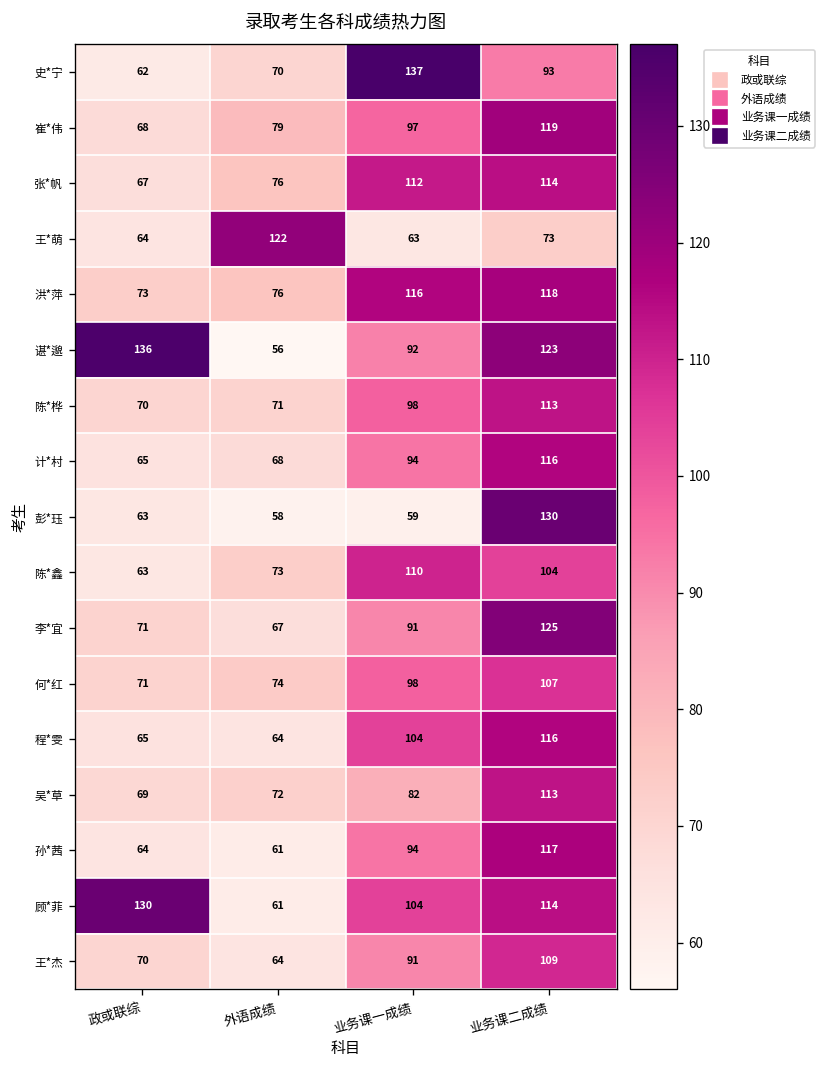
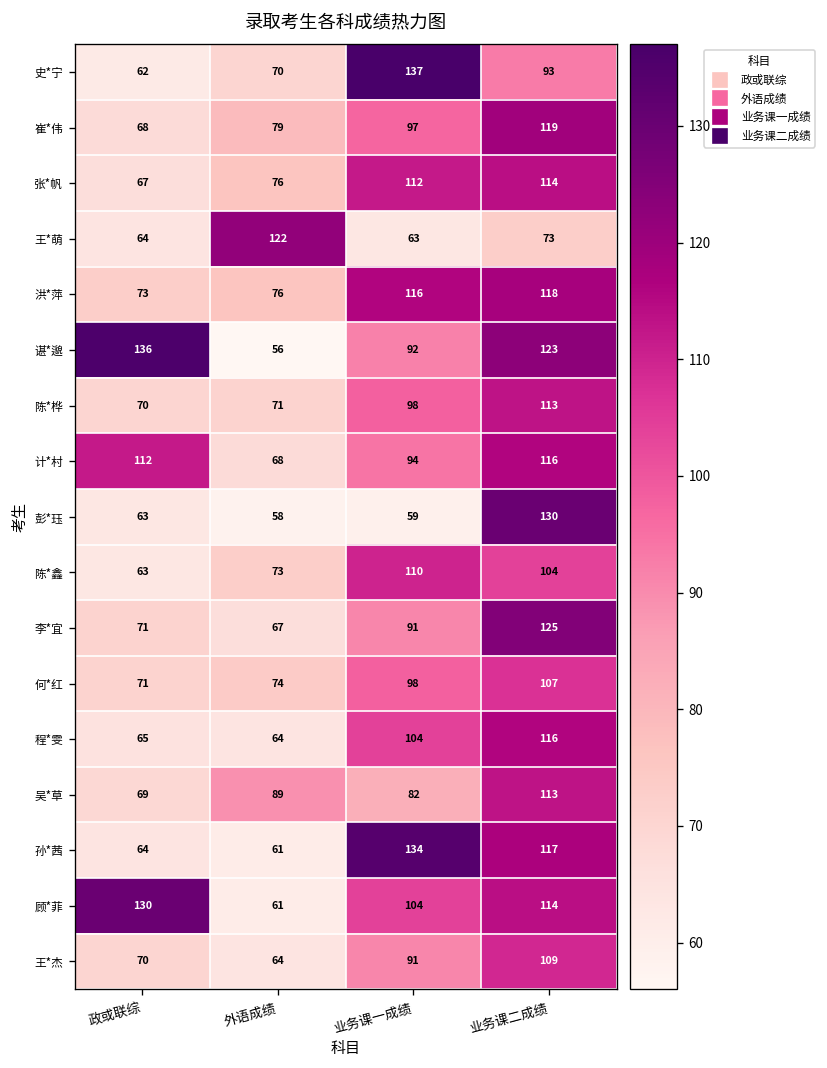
计*村, 政或联综: 65 -> 112
吴*草, 外语成绩: 72 -> 89
孙*茜, 业务课一成绩: 94 -> 134
